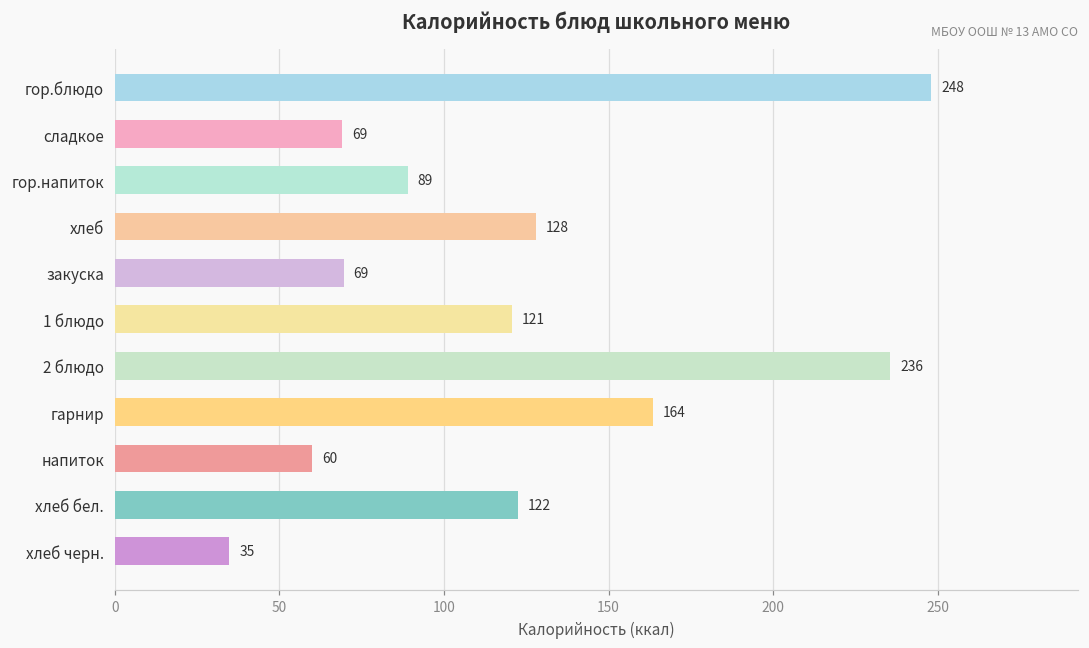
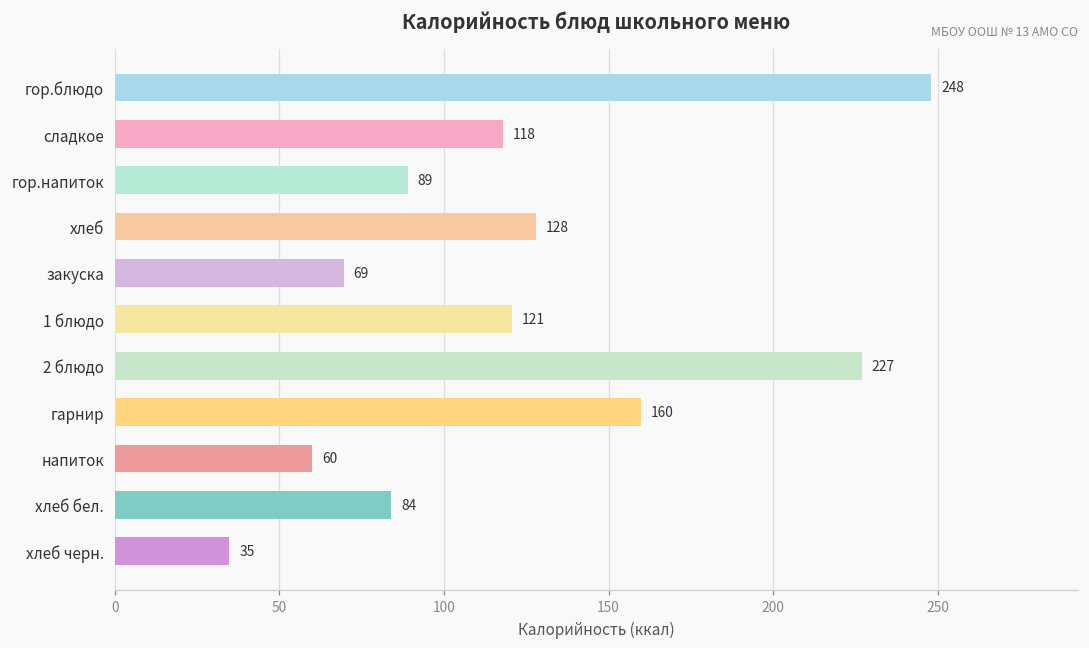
сладкое: 69 -> 118
2 блюдо: 236 -> 227
гарнир: 164 -> 160
хлеб бел.: 122 -> 84
